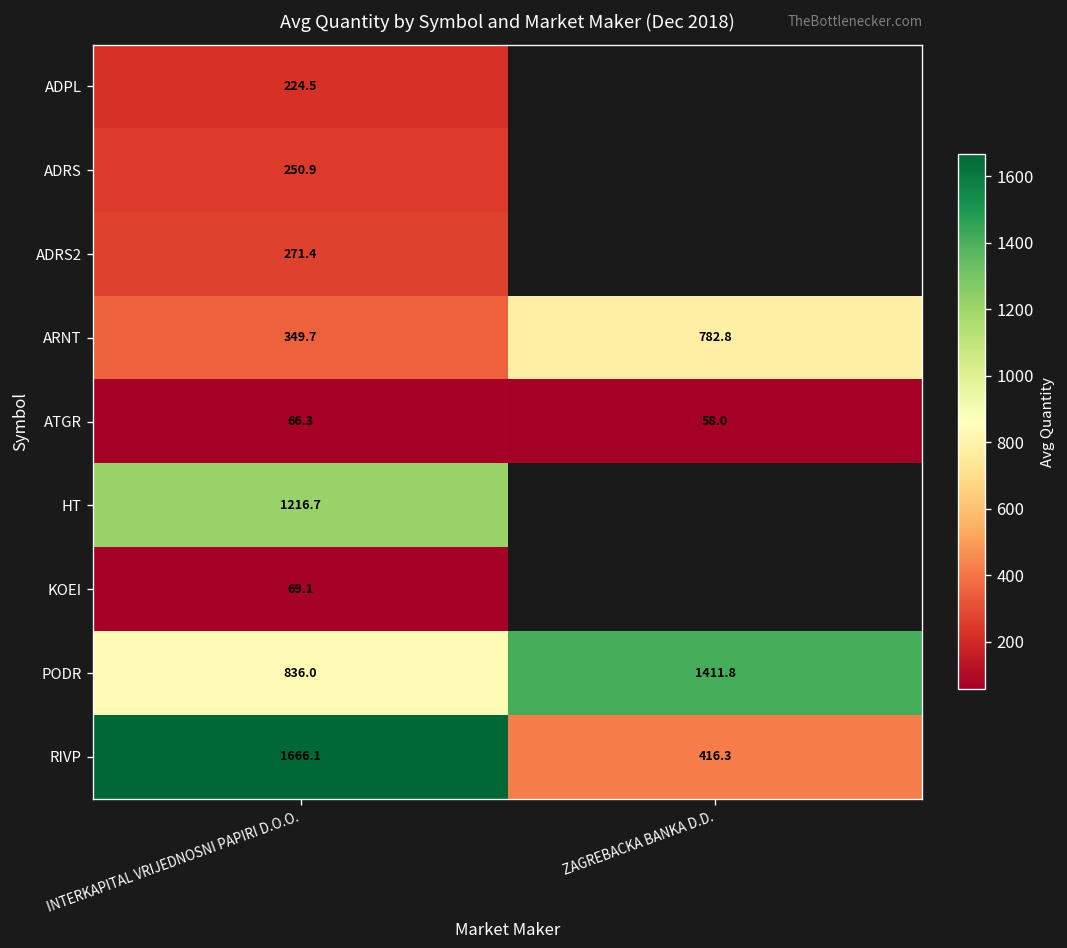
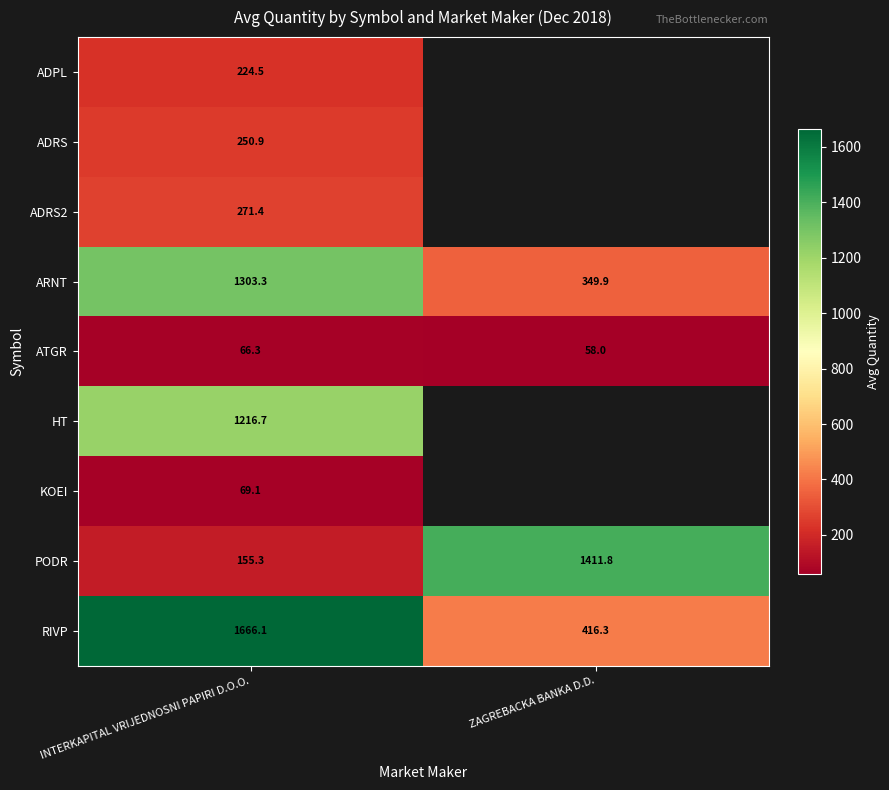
ARNT, INTERKAPITAL VRIJEDNOSNI PAPIRI D.O.O.: 349.7 -> 1303.3
ARNT, ZAGREBACKA BANKA D.D.: 782.8 -> 349.9
PODR, INTERKAPITAL VRIJEDNOSNI PAPIRI D.O.O.: 836.0 -> 155.3
